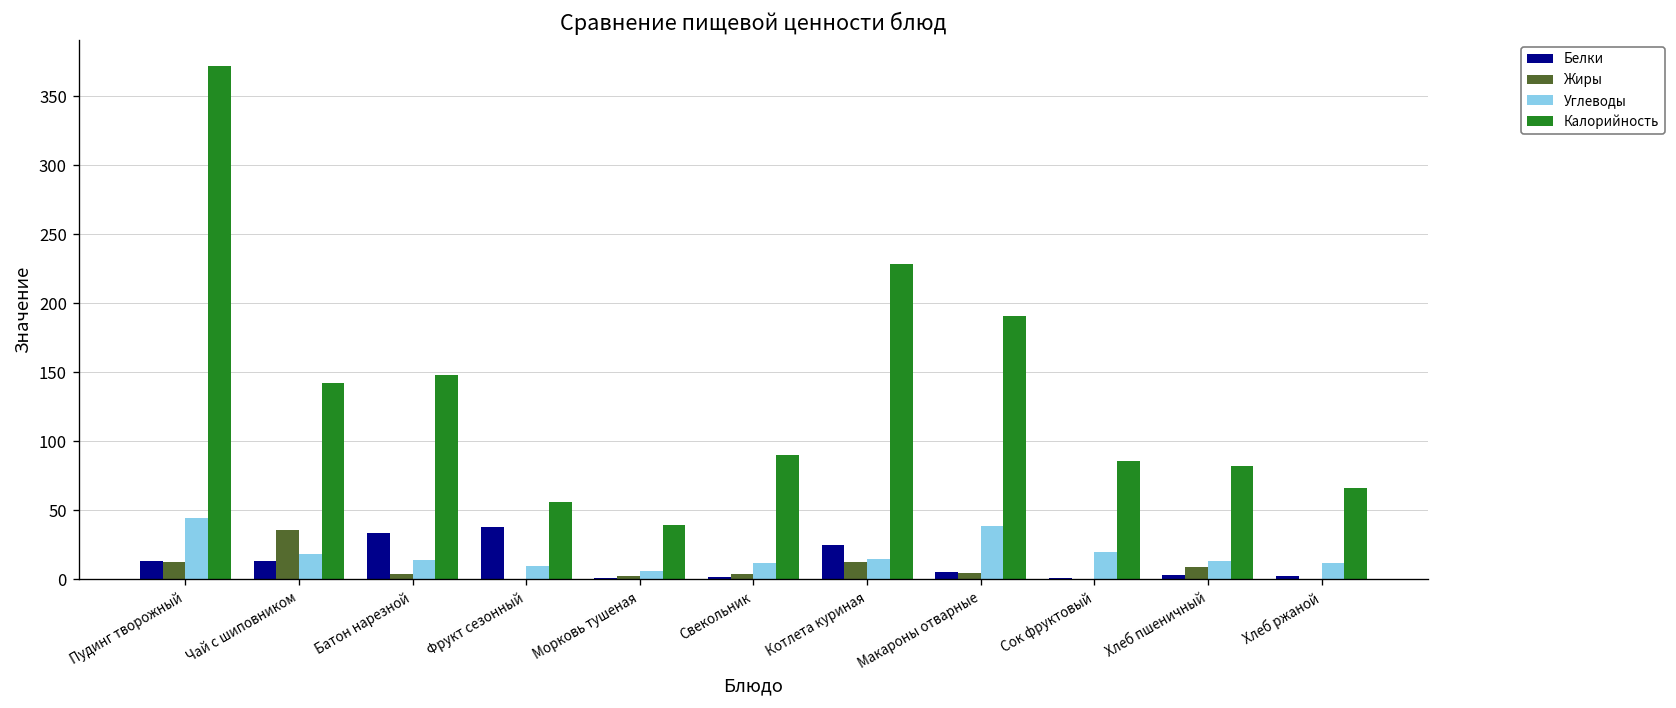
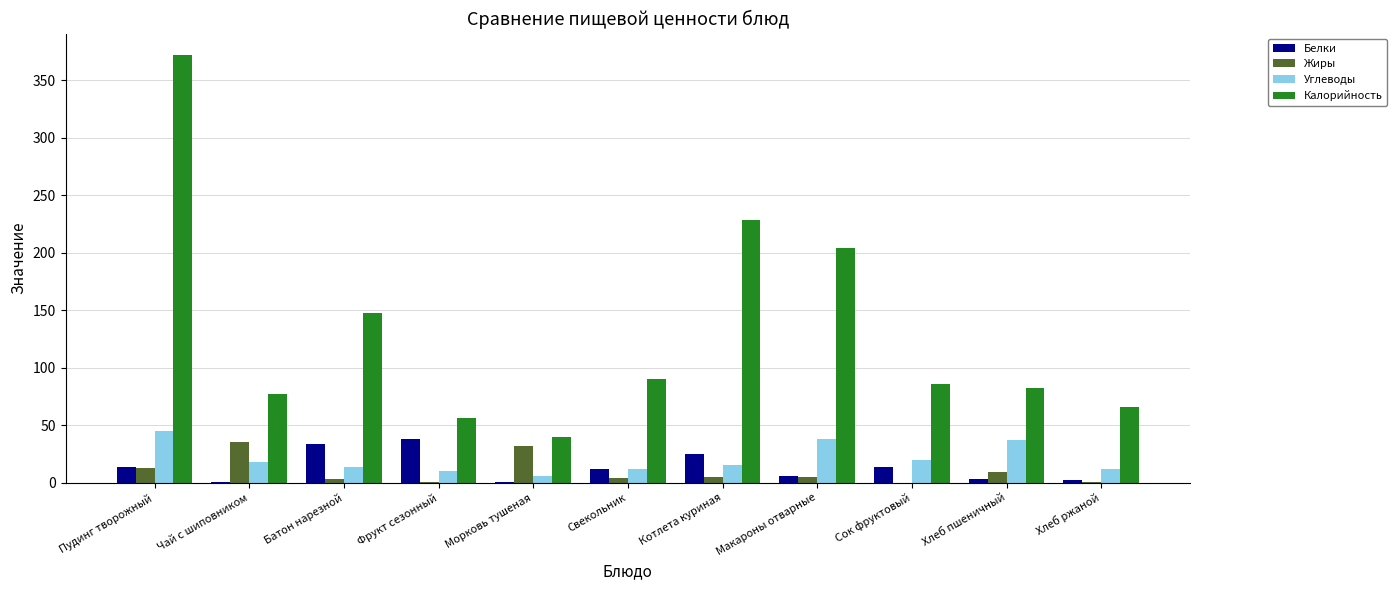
Белки, Чай с шиповником: 13 -> 0
Калорийность, Чай с шиповником: 142 -> 77
Жиры, Морковь тушеная: 3 -> 32
Белки, Свекольник: 2 -> 12
Жиры, Котлета куриная: 12 -> 5
Калорийность, Макароны отварные: 191 -> 204
Белки, Сок фруктовый: 1 -> 14
Углеводы, Хлеб пшеничный: 13 -> 37
